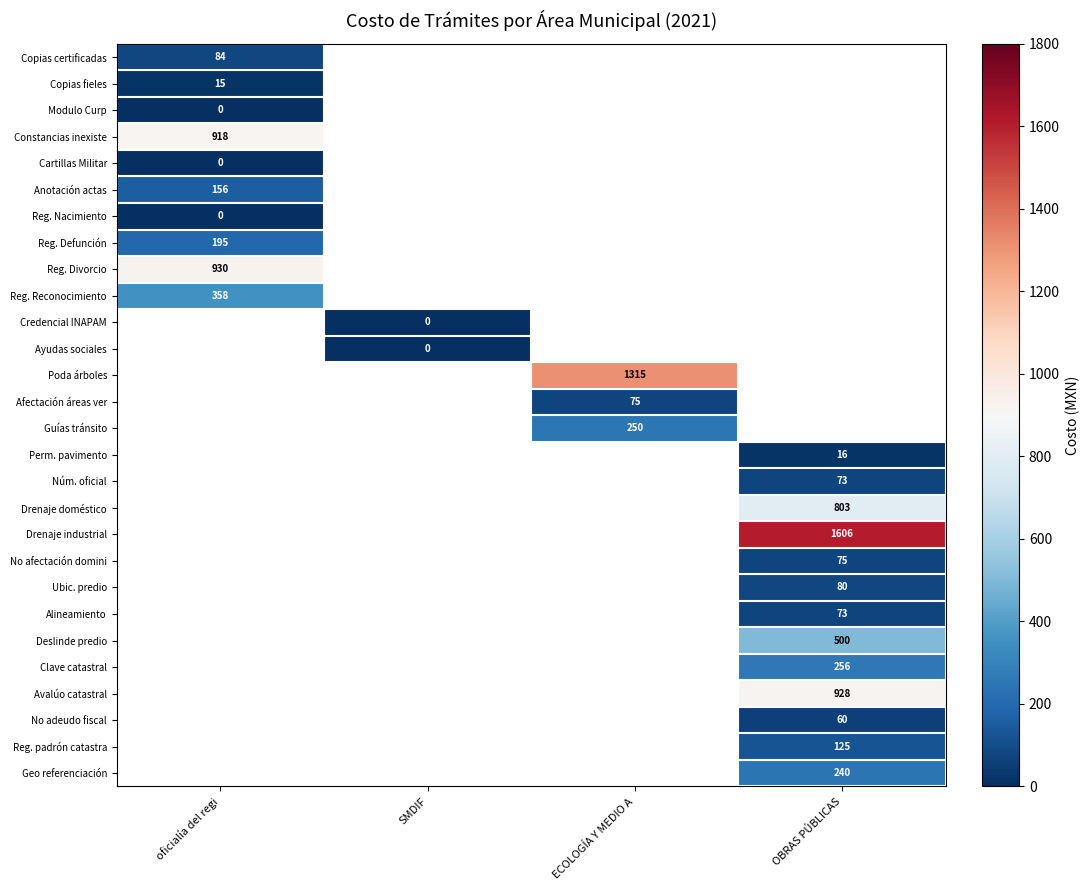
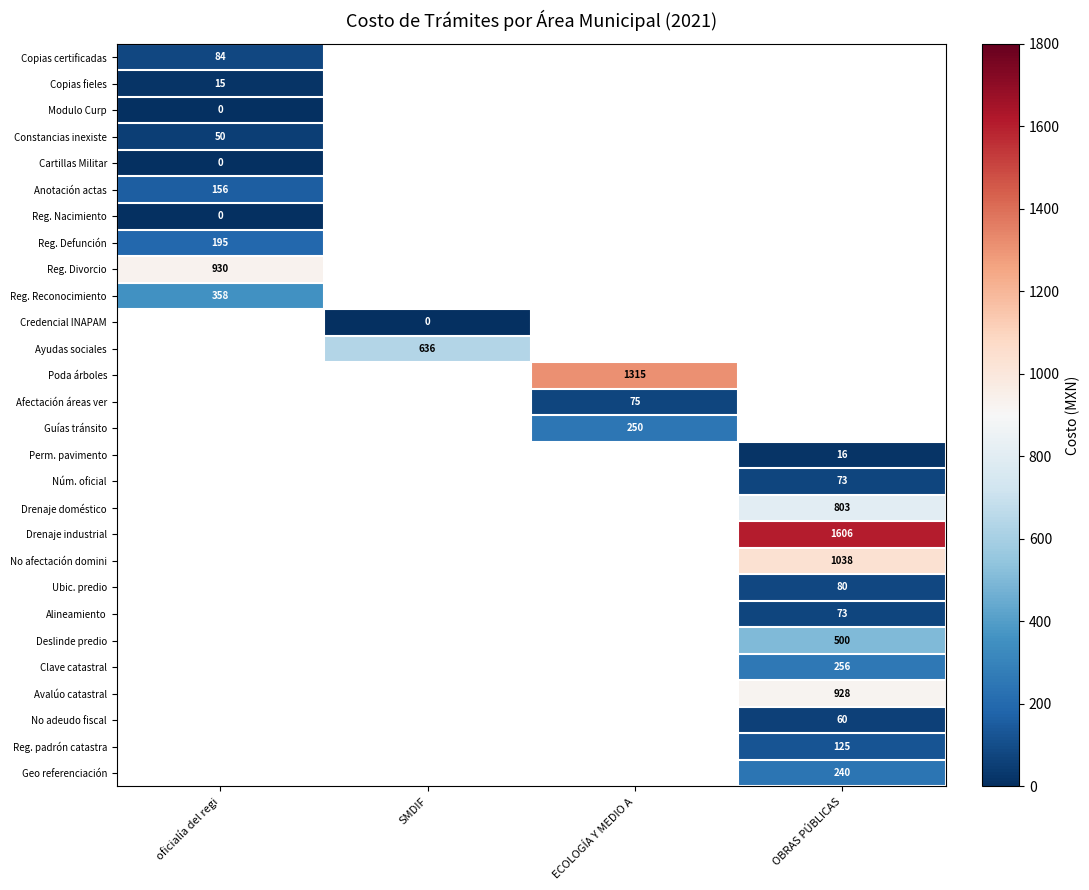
Constancias inexiste, oficialía del regi: 918 -> 50
Ayudas sociales, SMDIF: 0 -> 636
No afectación domini, OBRAS PÚBLICAS: 75 -> 1038
